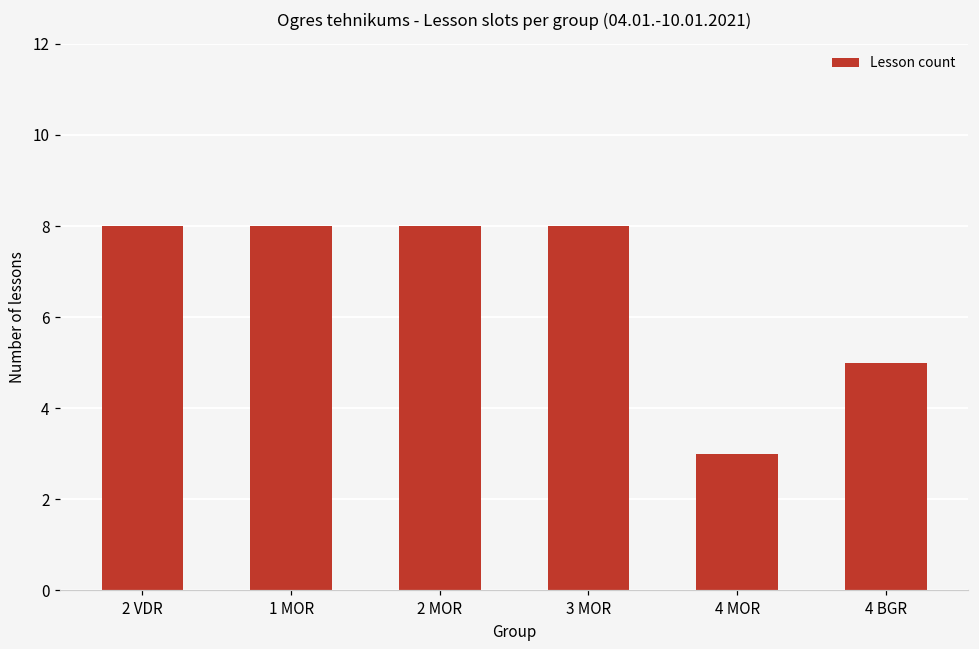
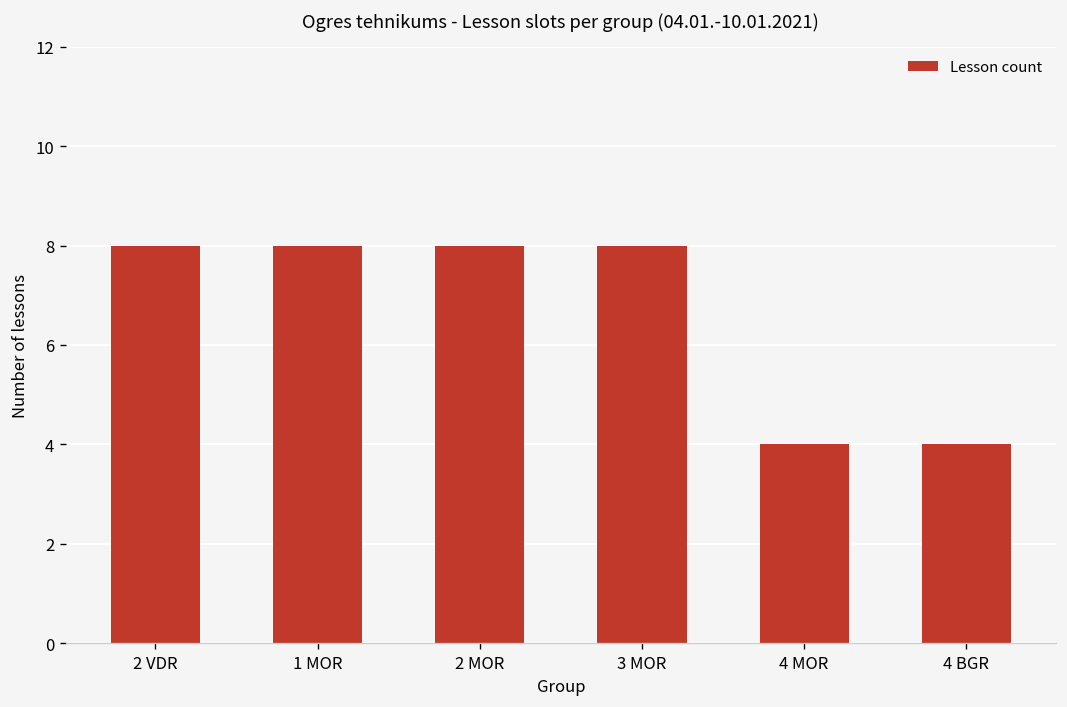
4 MOR: 3 -> 4
4 BGR: 5 -> 4
